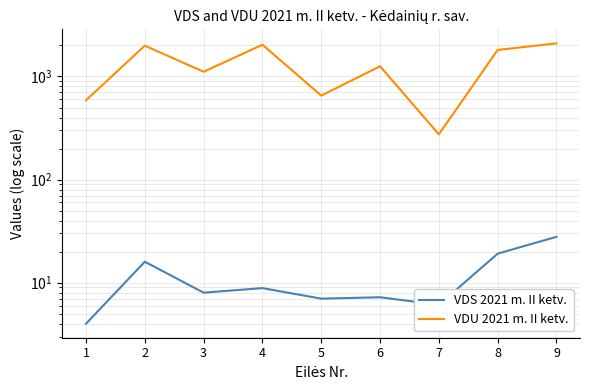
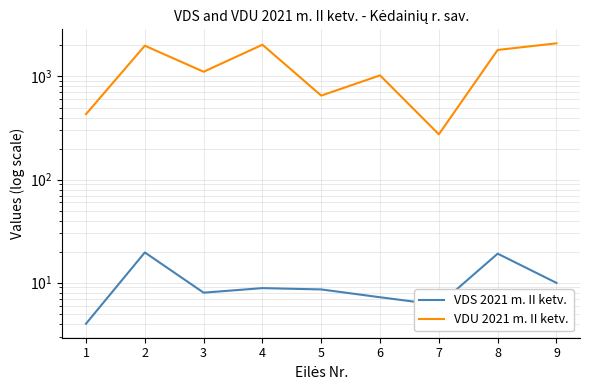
VDU 2021 m. II ketv., 1: 600 -> 430
VDS 2021 m. II ketv., 2: 16 -> 20
VDS 2021 m. II ketv., 5: 7 -> 9
VDU 2021 m. II ketv., 6: 1300 -> 1000
VDS 2021 m. II ketv., 9: 28 -> 10
